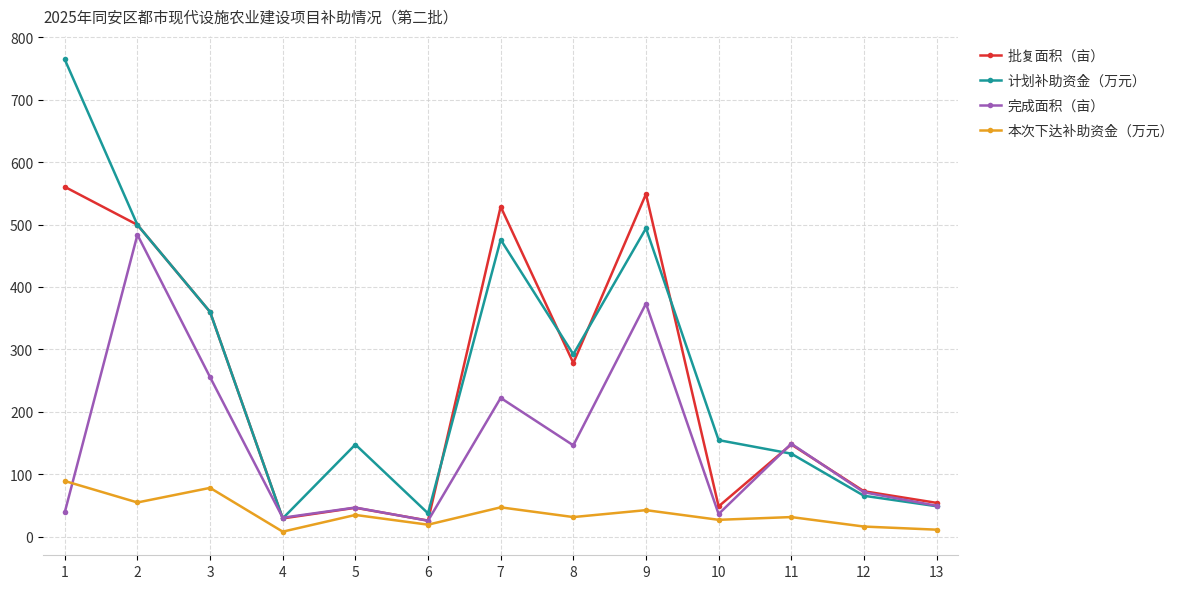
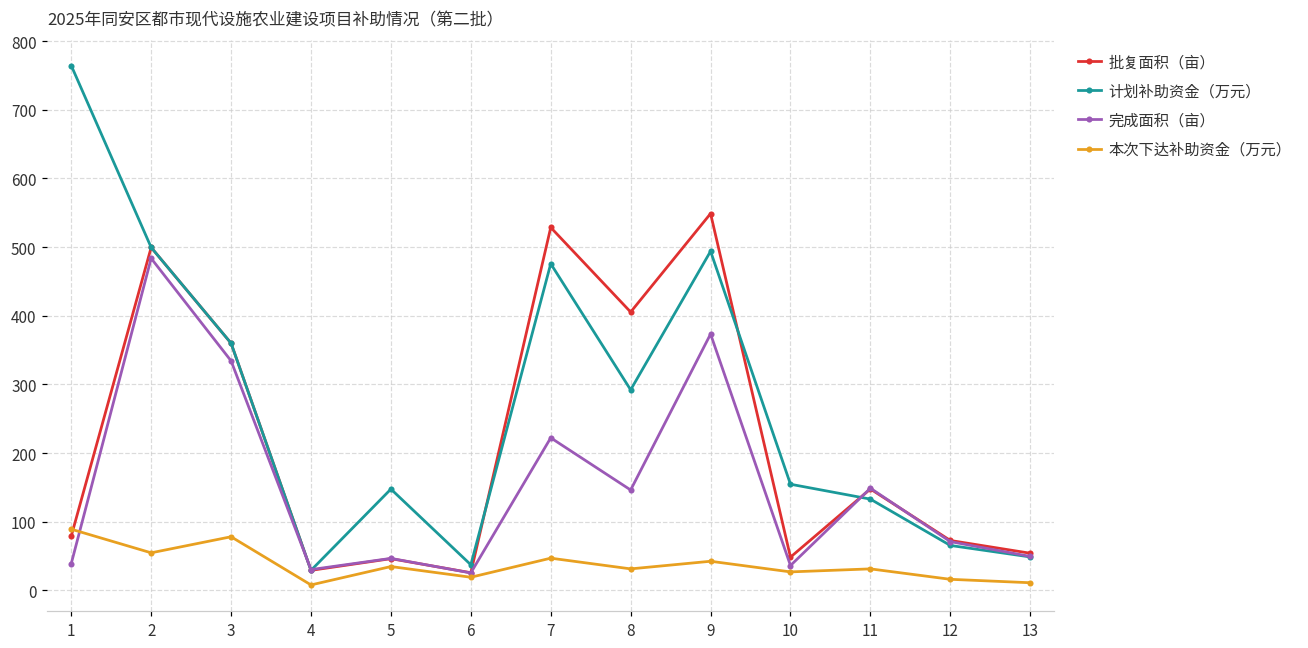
批复面积（亩）, 1: 560 -> 80
完成面积（亩）, 3: 260 -> 330
批复面积（亩）, 8: 280 -> 410
